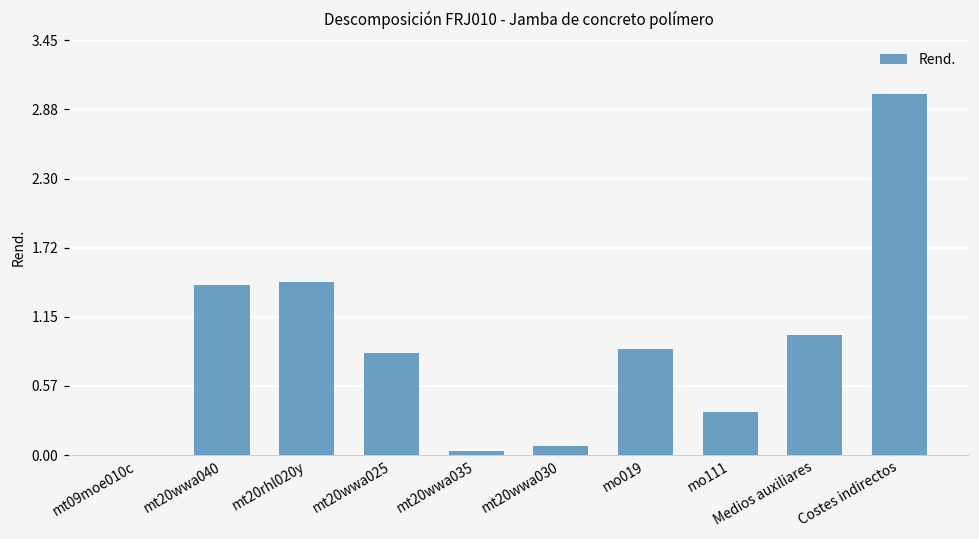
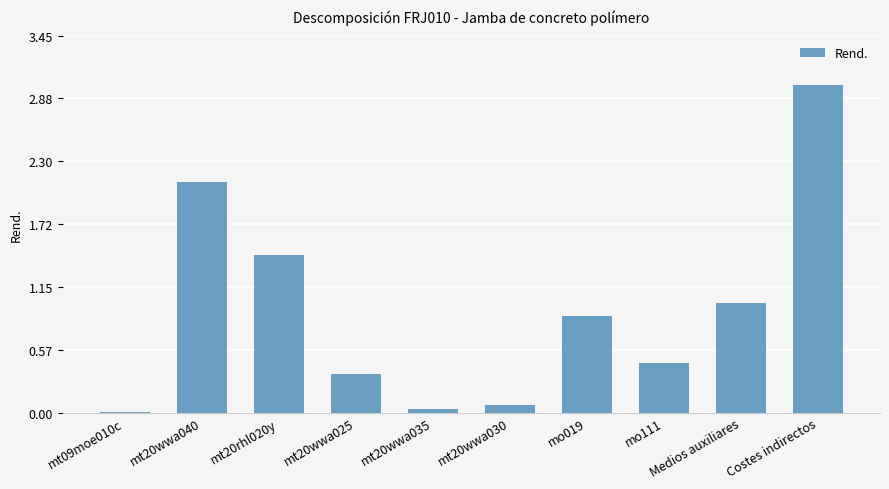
mt20wwa040: 1.42 -> 2.11
mt20wwa025: 0.85 -> 0.35
mo111: 0.36 -> 0.45
